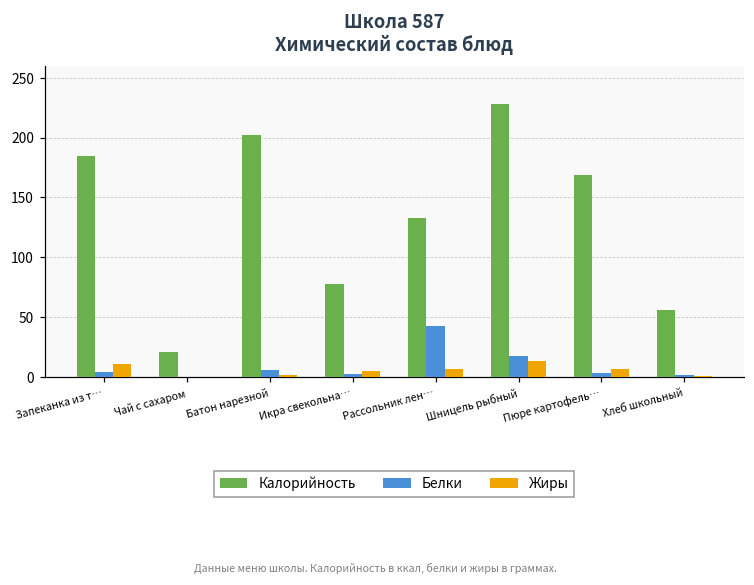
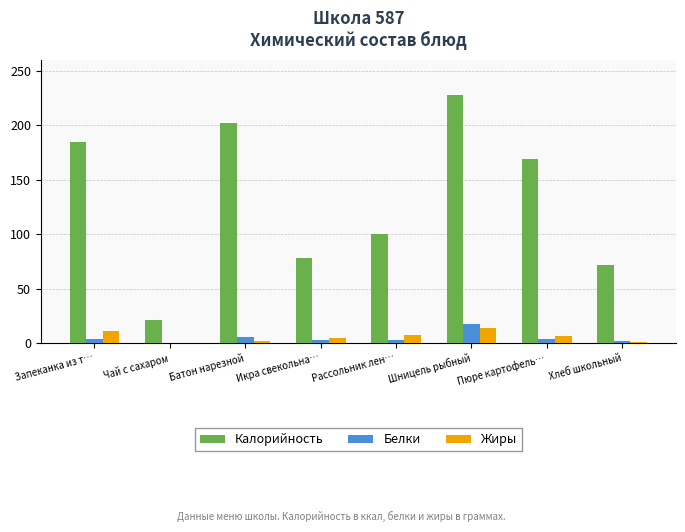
Калорийность, Рассольник лен…: 133 -> 101
Белки, Рассольник лен…: 42 -> 2
Калорийность, Хлеб школьный: 56 -> 72
